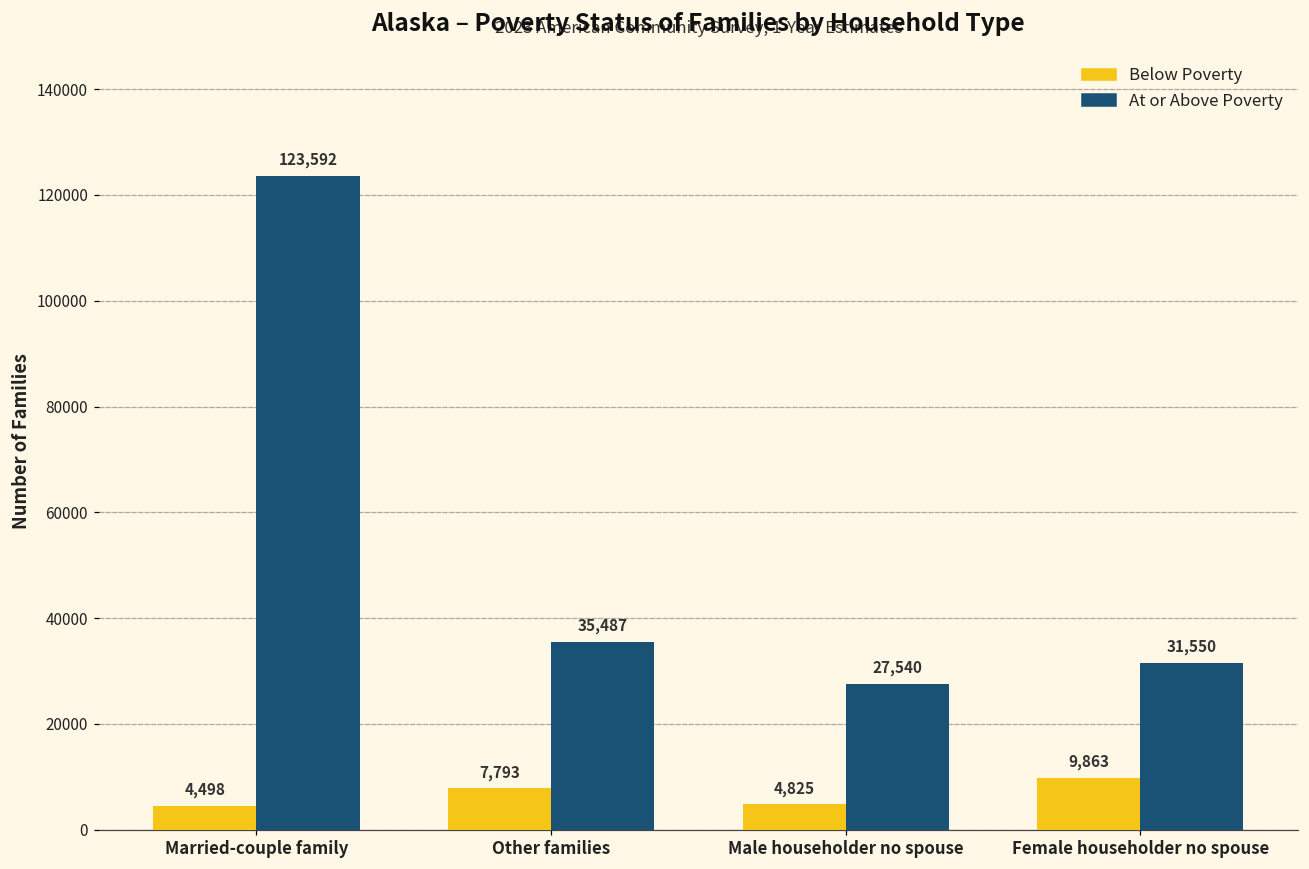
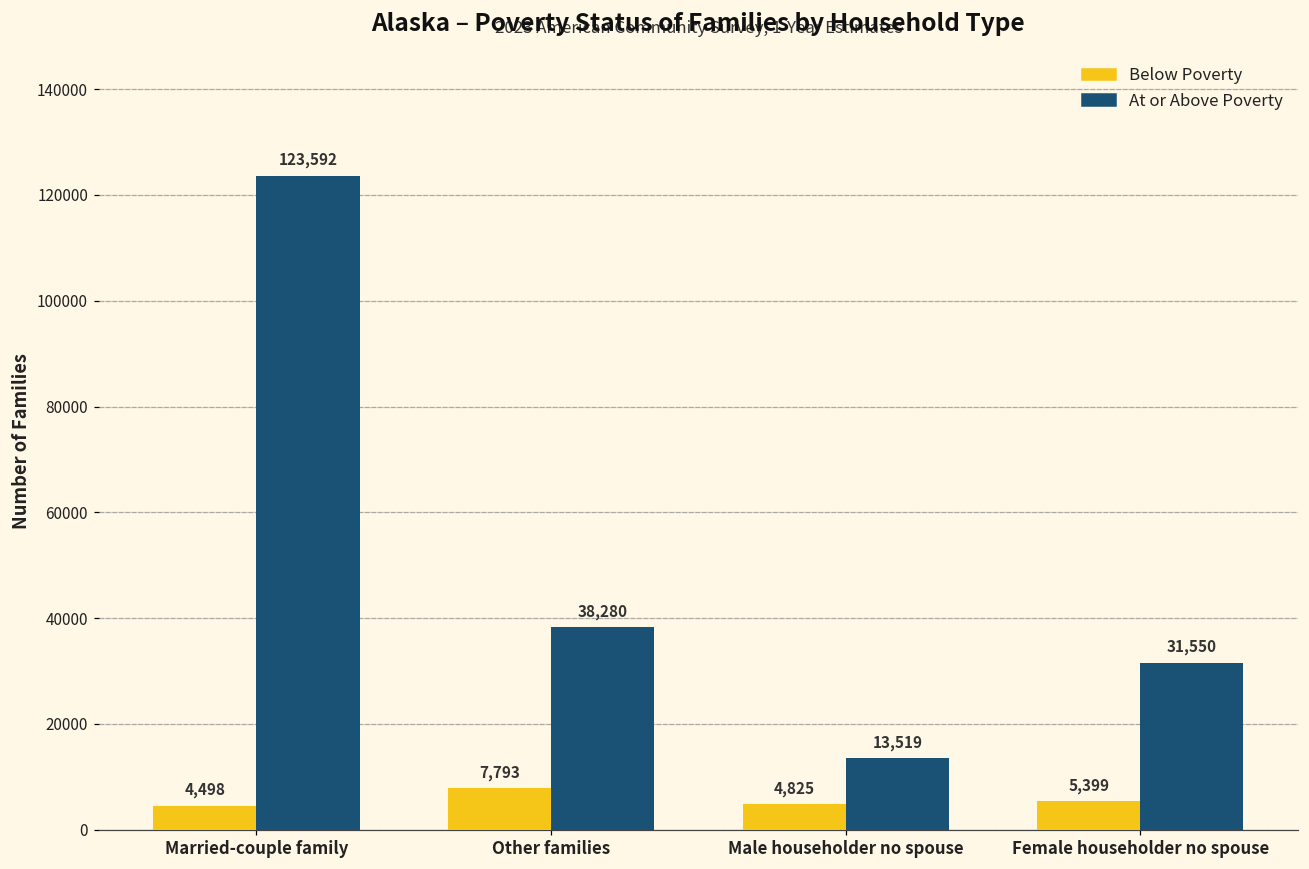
At or Above Poverty, Other families: 35,487 -> 38,280
At or Above Poverty, Male householder no spouse: 27,540 -> 13,519
Below Poverty, Female householder no spouse: 9,863 -> 5,399
